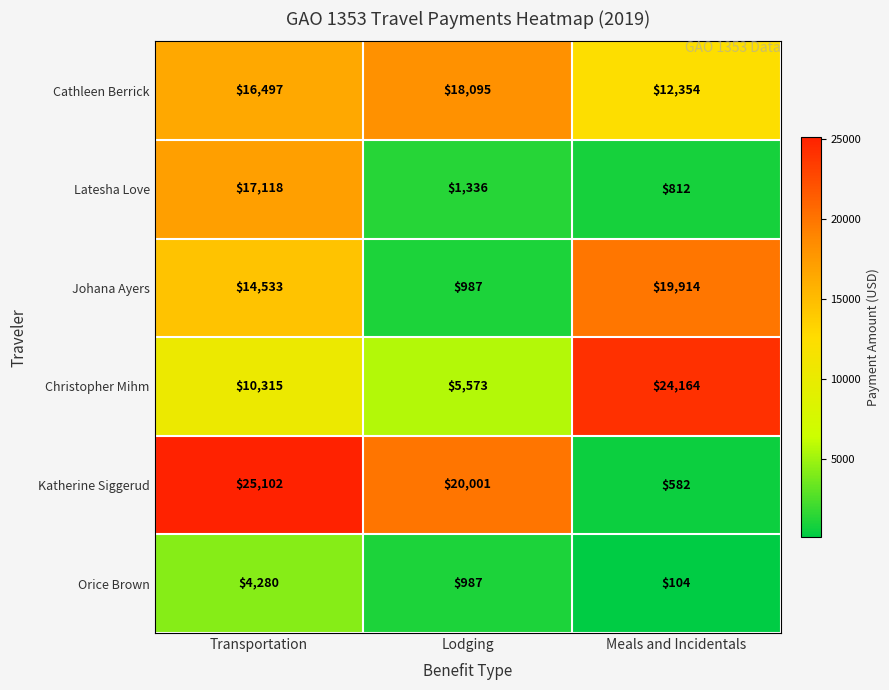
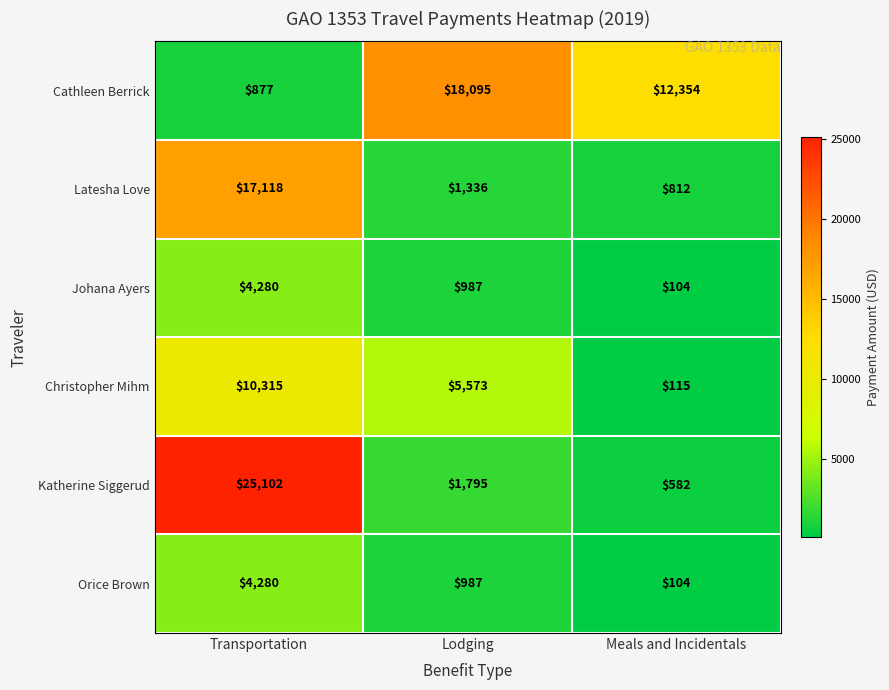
Cathleen Berrick, Transportation: $16,497 -> $877
Johana Ayers, Transportation: $14,533 -> $4,280
Johana Ayers, Meals and Incidentals: $19,914 -> $104
Christopher Mihm, Meals and Incidentals: $24,164 -> $115
Katherine Siggerud, Lodging: $20,001 -> $1,795
